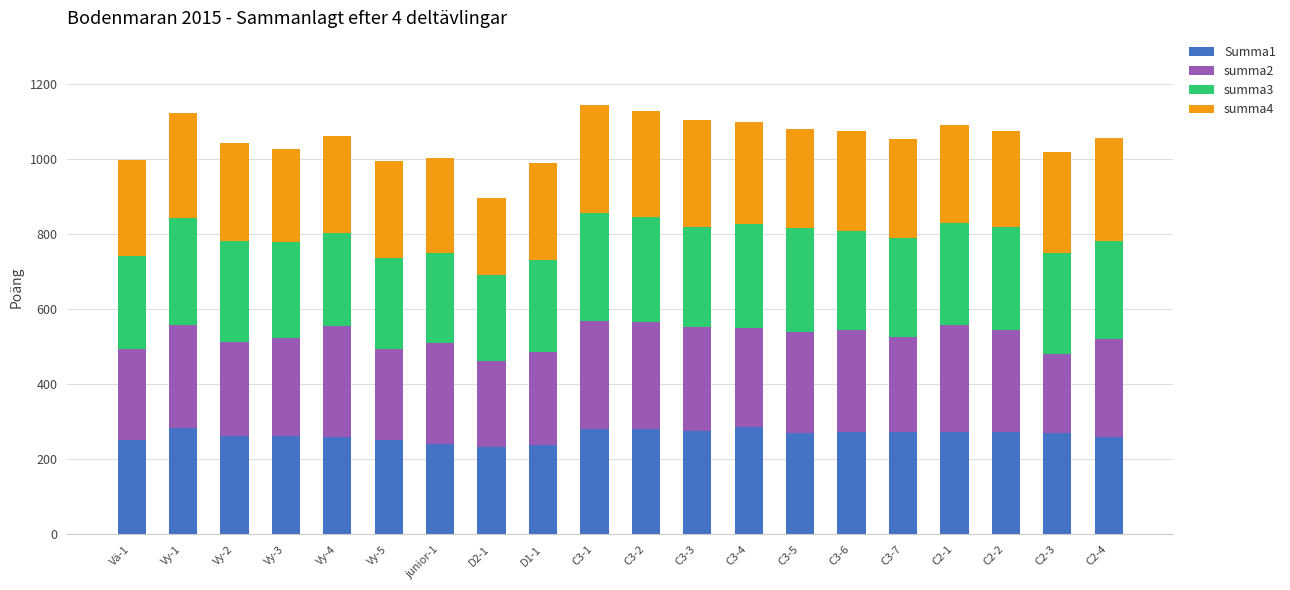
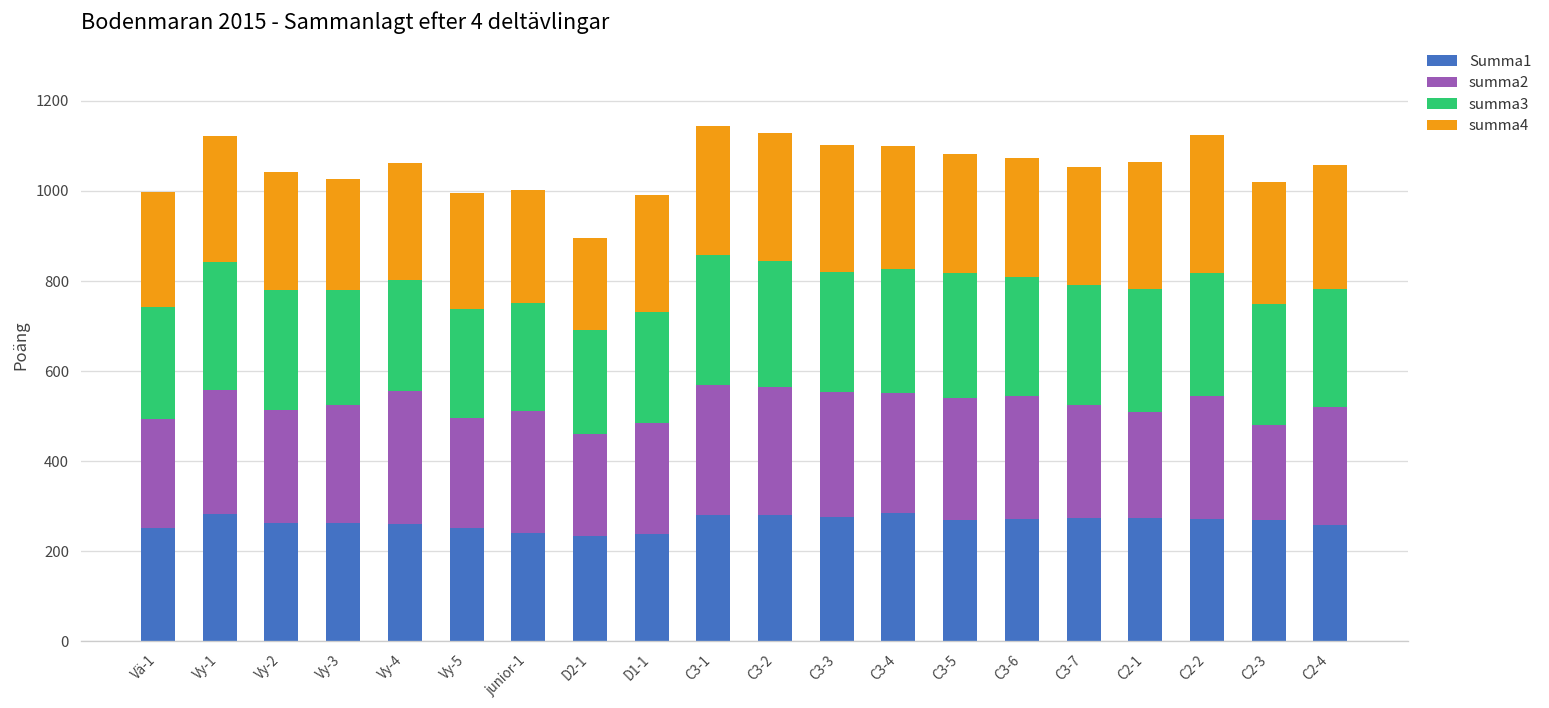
summa2, C2-1: 280 -> 240
summa4, C2-1: 260 -> 280
summa4, C2-2: 260 -> 310
